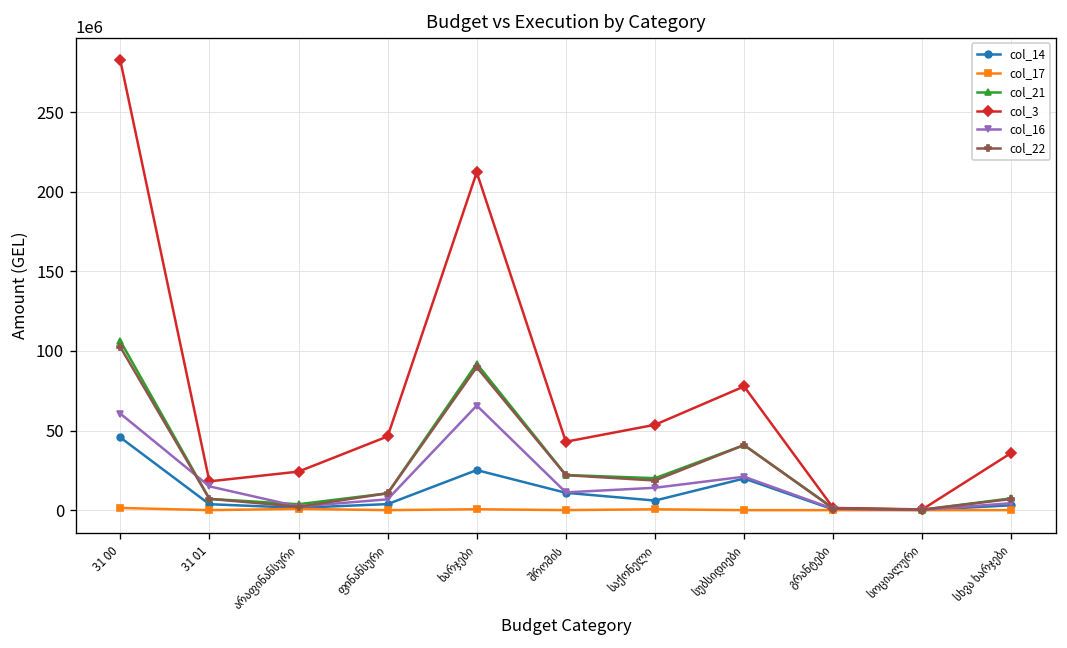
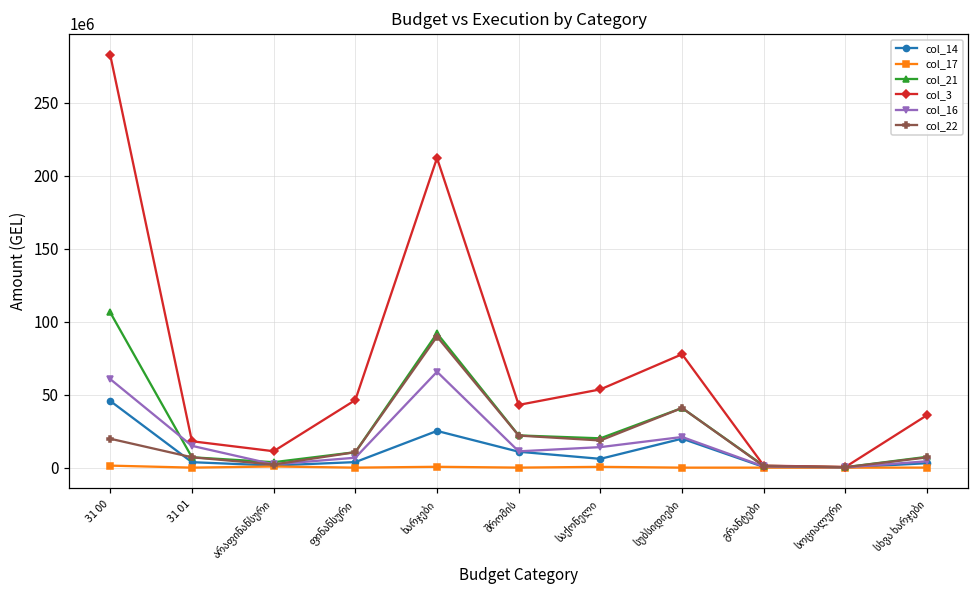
col_22, 31 00: 103000000 -> 20000000
col_3, არაფინანსური: 24000000 -> 11000000
